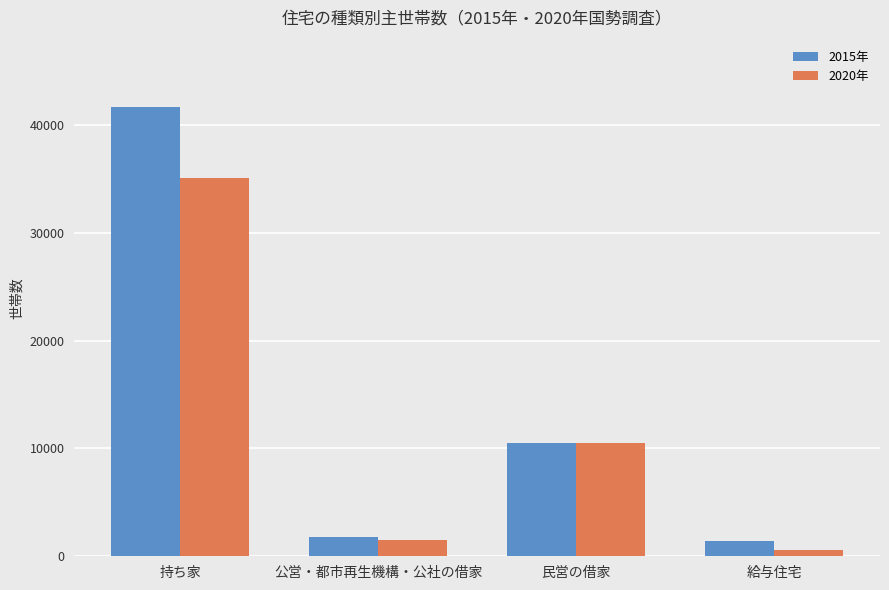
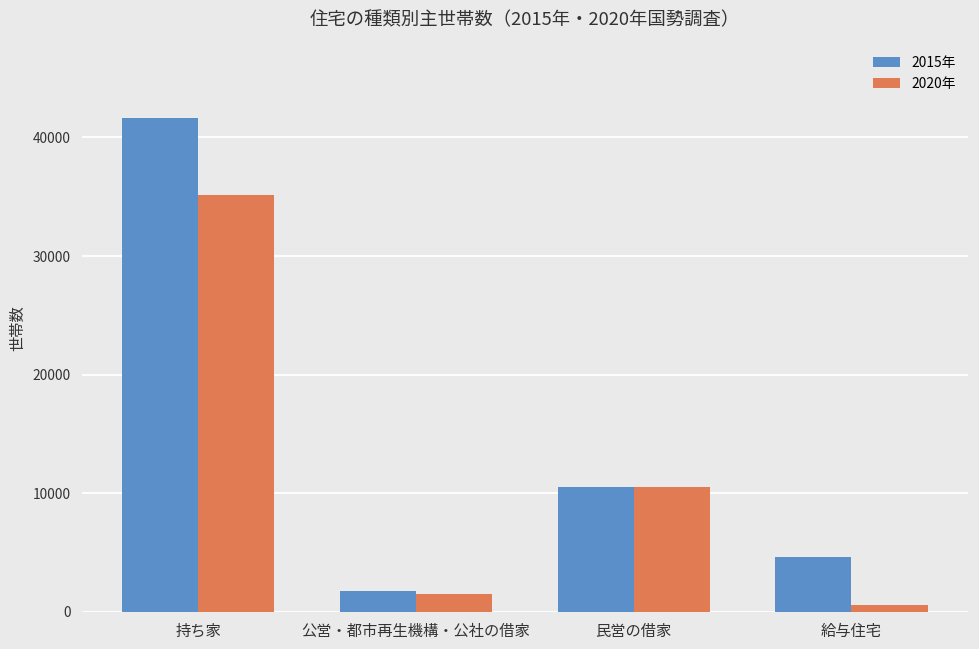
2015年, 給与住宅: 1400 -> 4600
